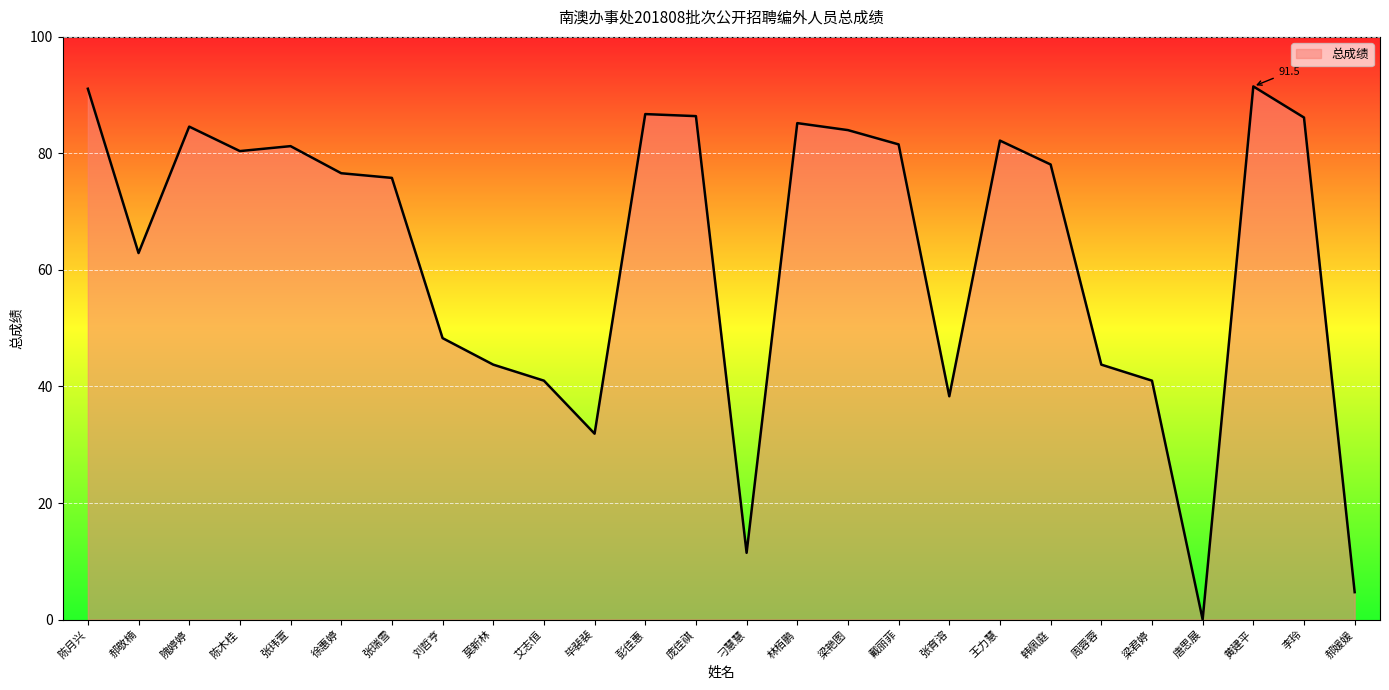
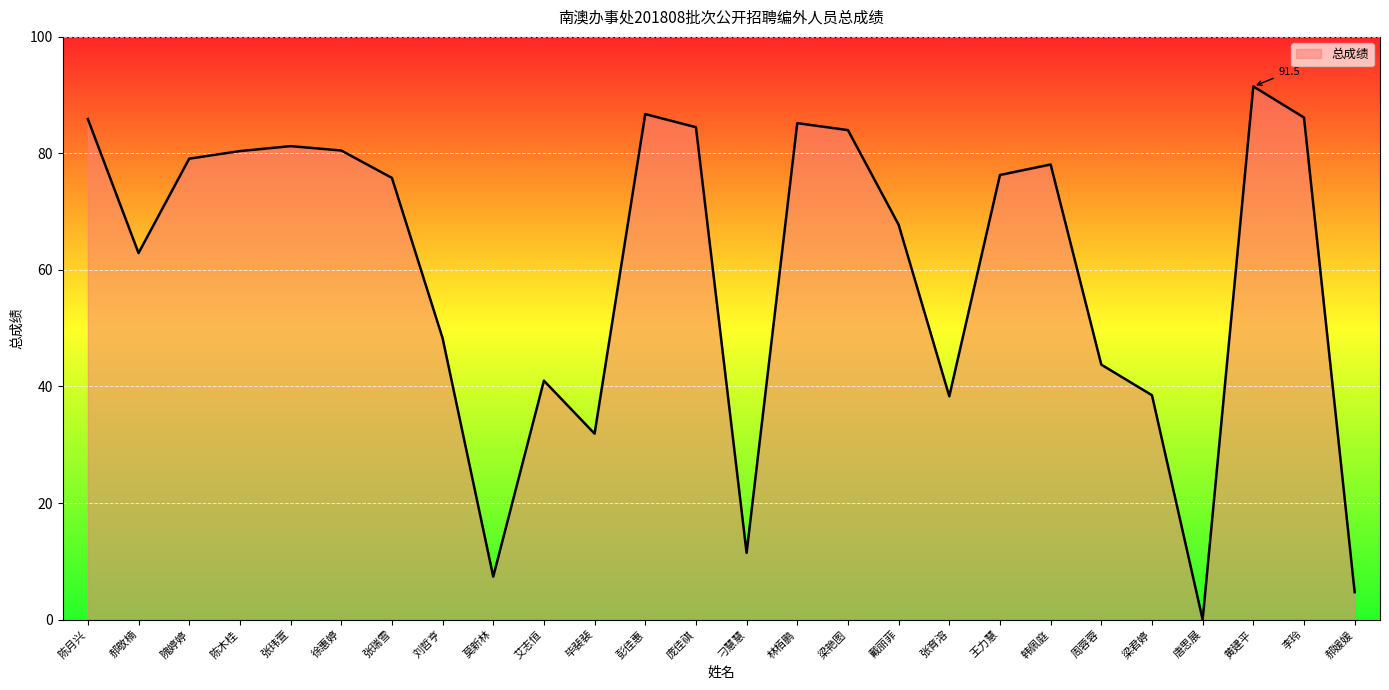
陈月兴: 91 -> 86
隗婷婷: 85 -> 79
徐惠婷: 77 -> 81
莫新林: 44 -> 7
庞佳祺: 86 -> 85
戴丽菲: 82 -> 68
王力慧: 82 -> 76
梁君婷: 41 -> 39
